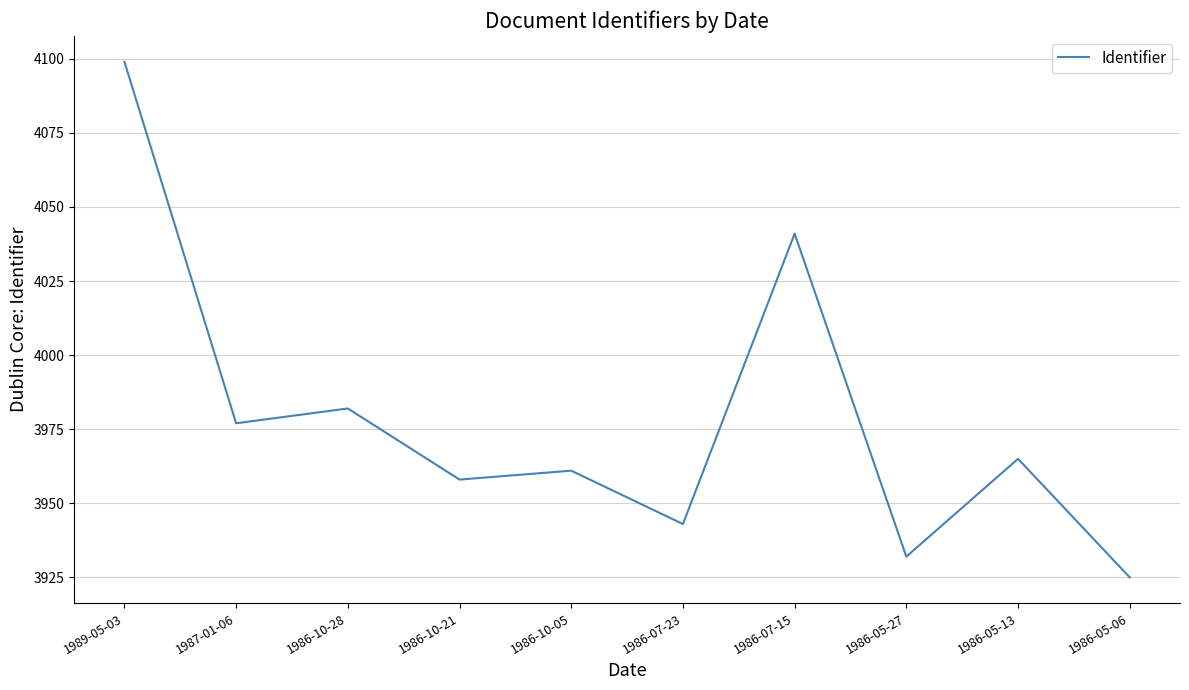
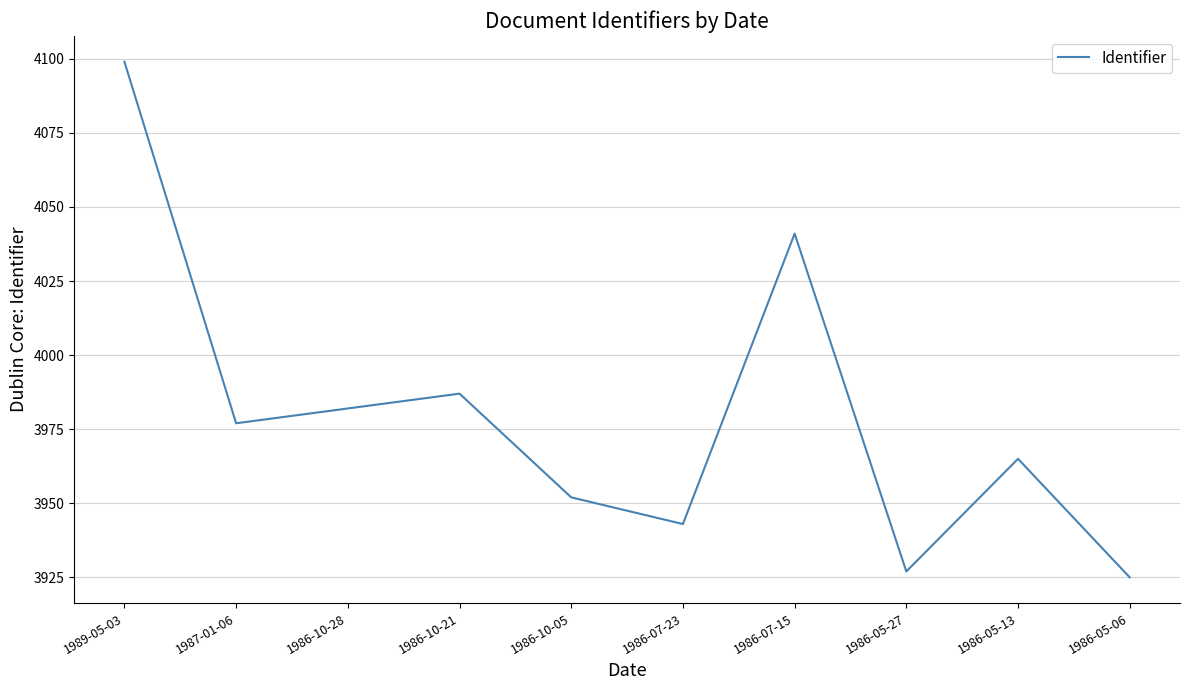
1986-10-21: 3958 -> 3987
1986-10-05: 3961 -> 3952
1986-05-27: 3932 -> 3927
